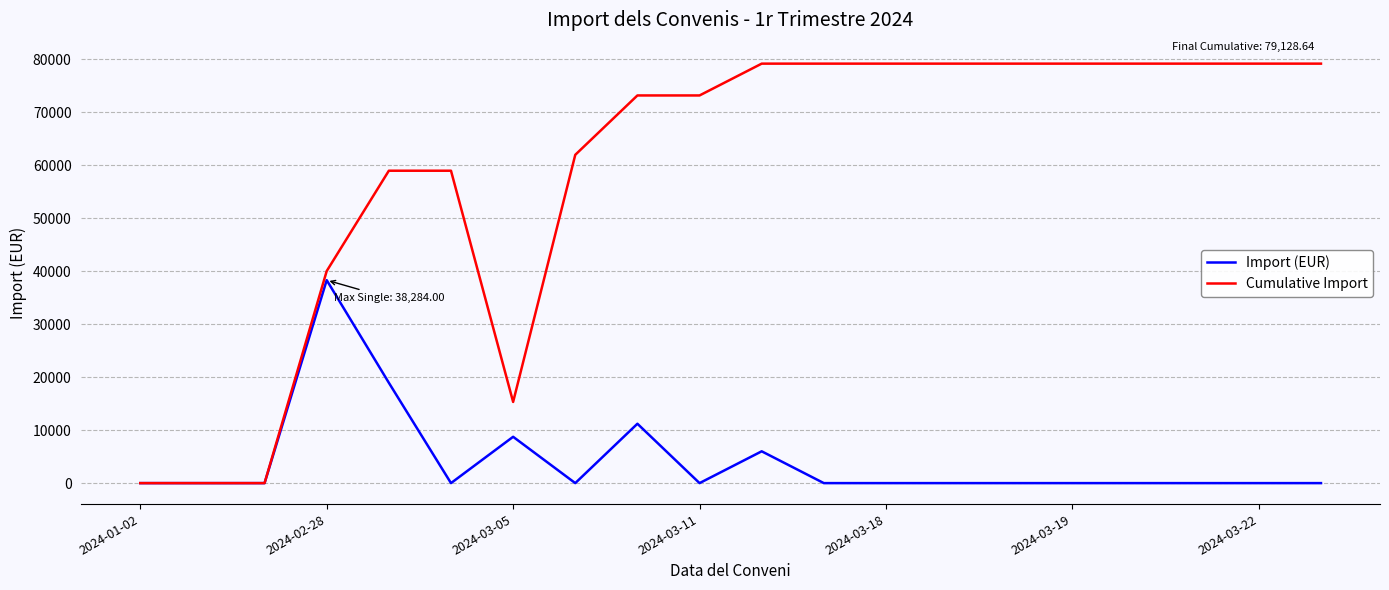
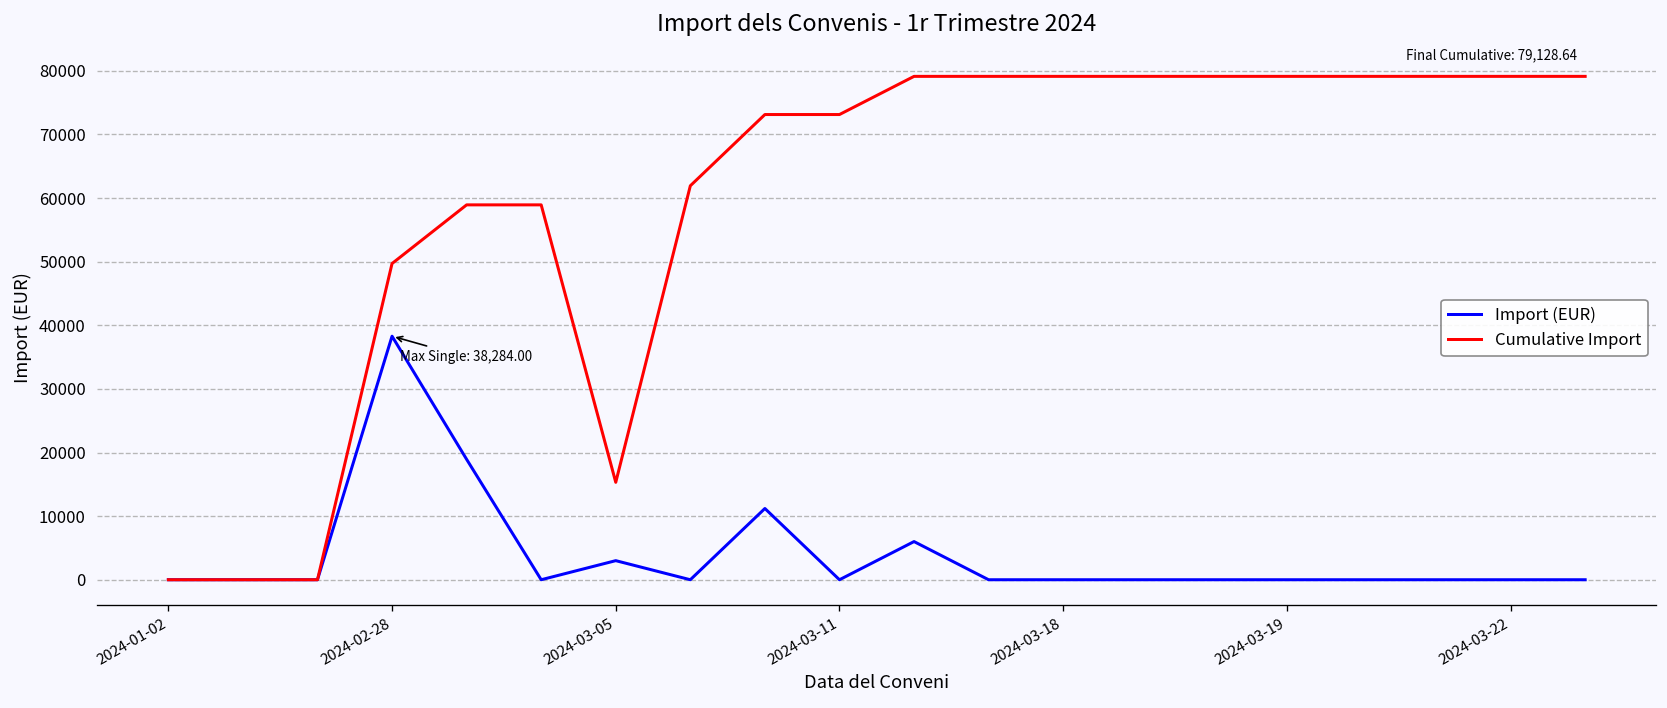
Cumulative Import, 2024-02-28: 40000 -> 50000
Import (EUR), 2024-03-05: 9000 -> 3000
